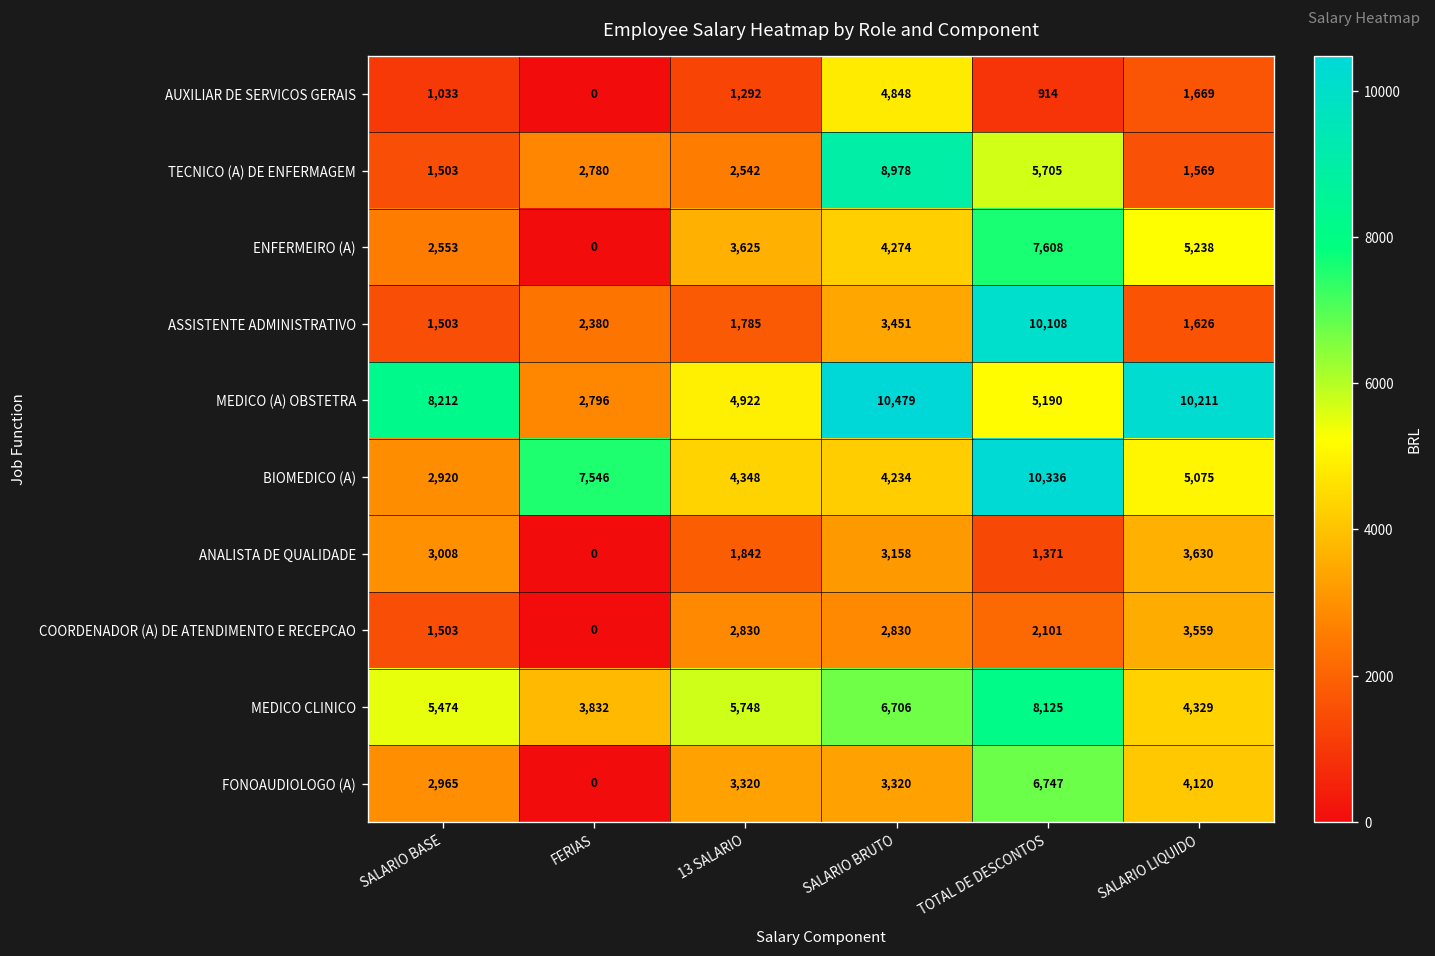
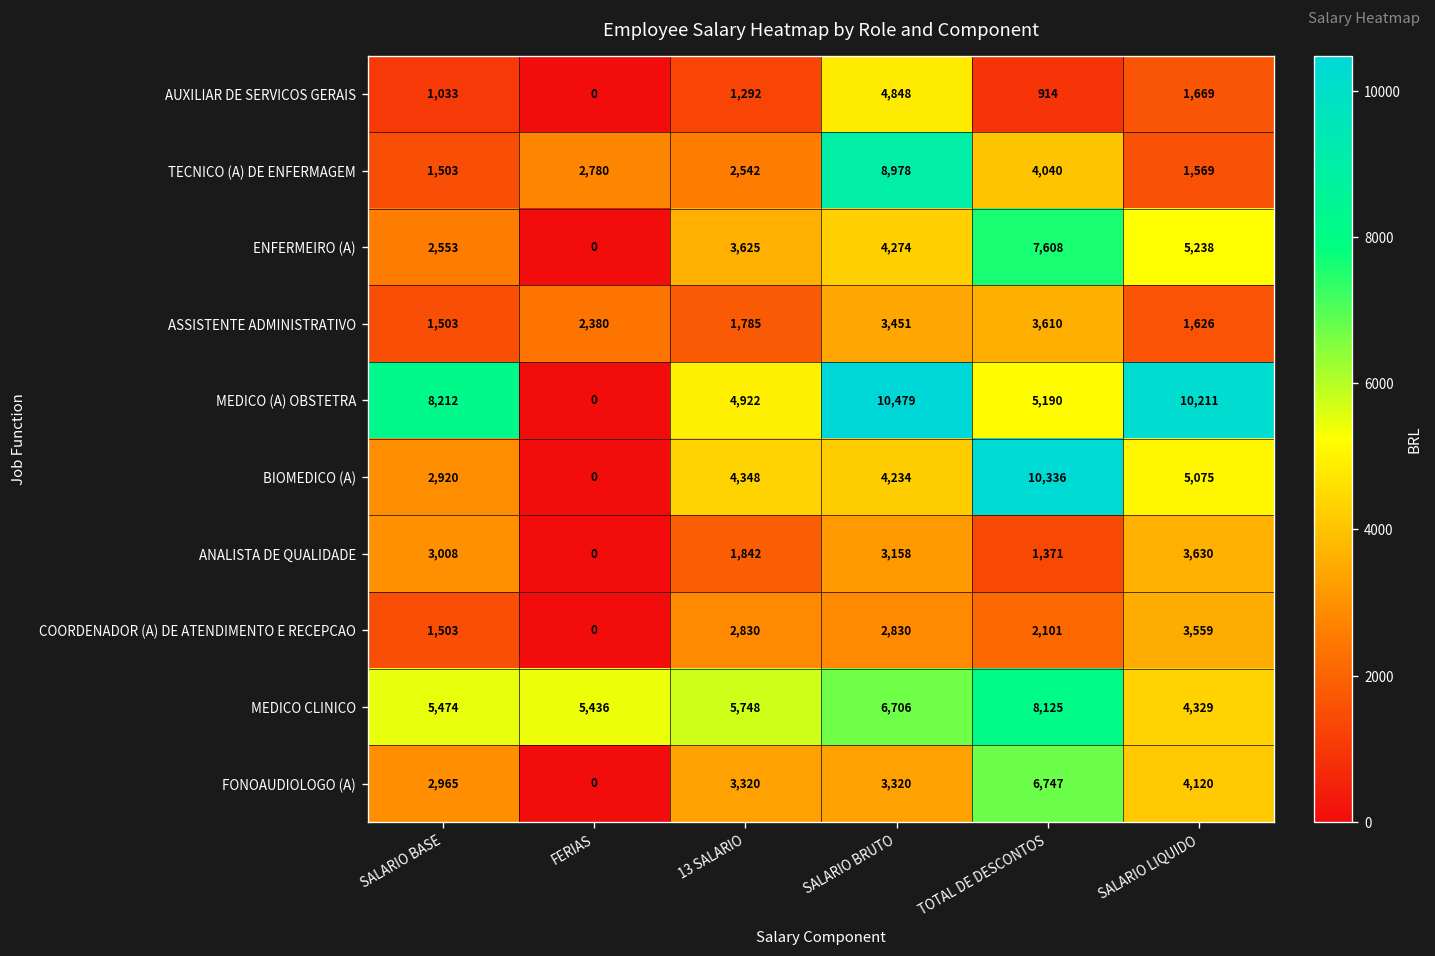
TECNICO (A) DE ENFERMAGEM, TOTAL DE DESCONTOS: 5,705 -> 4,040
ASSISTENTE ADMINISTRATIVO, TOTAL DE DESCONTOS: 10,108 -> 3,610
MEDICO (A) OBSTETRA, FERIAS: 2,796 -> 0
BIOMEDICO (A), FERIAS: 7,546 -> 0
MEDICO CLINICO, FERIAS: 3,832 -> 5,436
